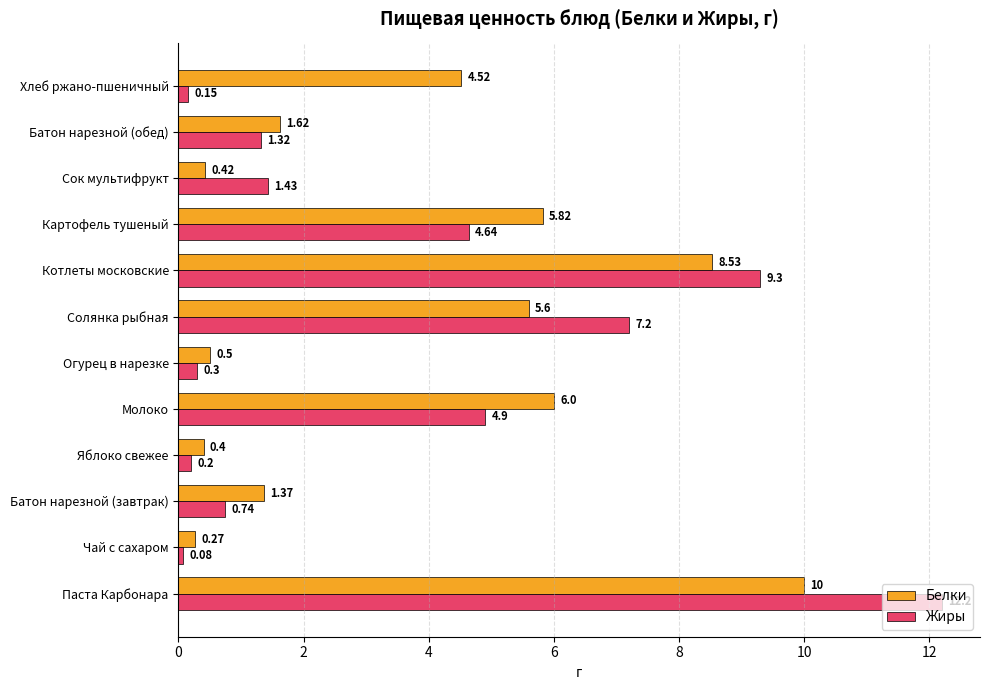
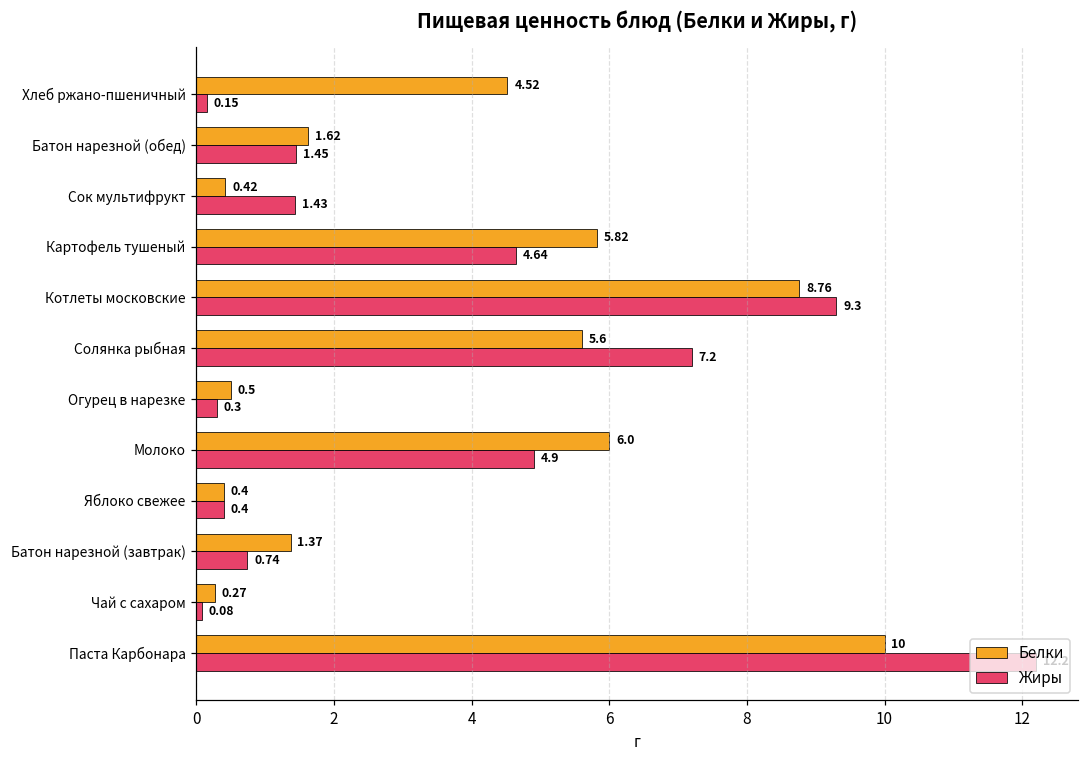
Жиры, Батон нарезной (обед): 1.32 -> 1.45
Белки, Котлеты московские: 8.53 -> 8.76
Жиры, Яблоко свежее: 0.2 -> 0.4
